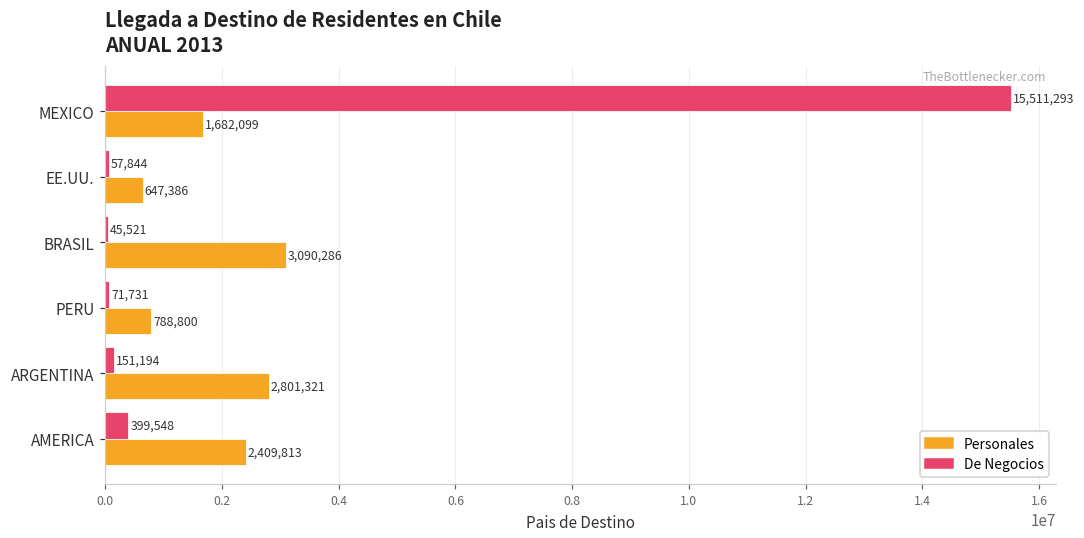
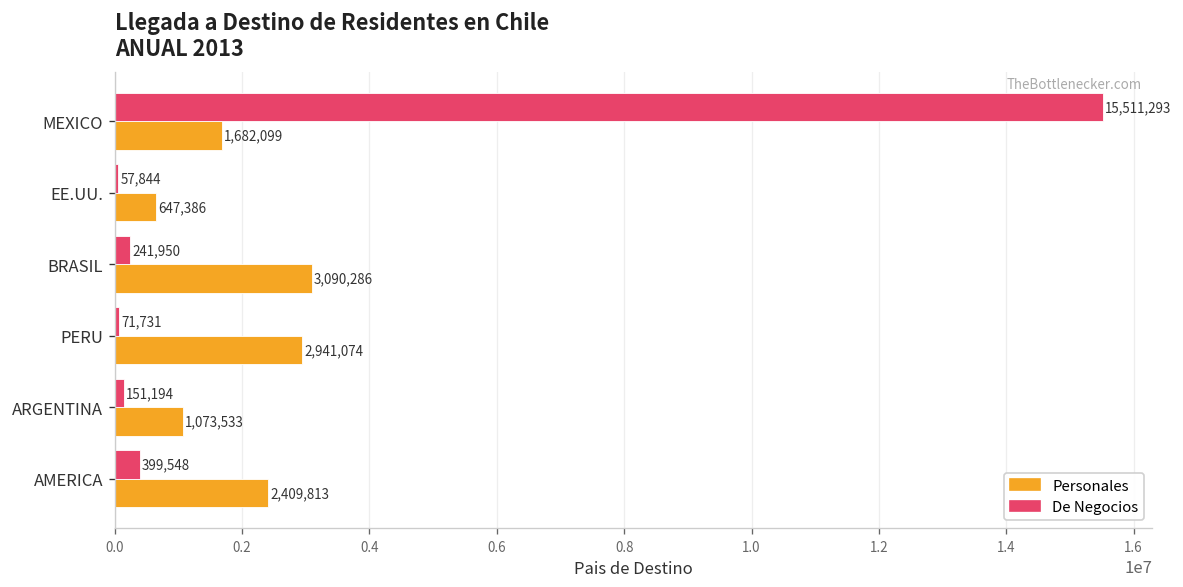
De Negocios, BRASIL: 45,521 -> 241,950
Personales, PERU: 788,800 -> 2,941,074
Personales, ARGENTINA: 2,801,321 -> 1,073,533
